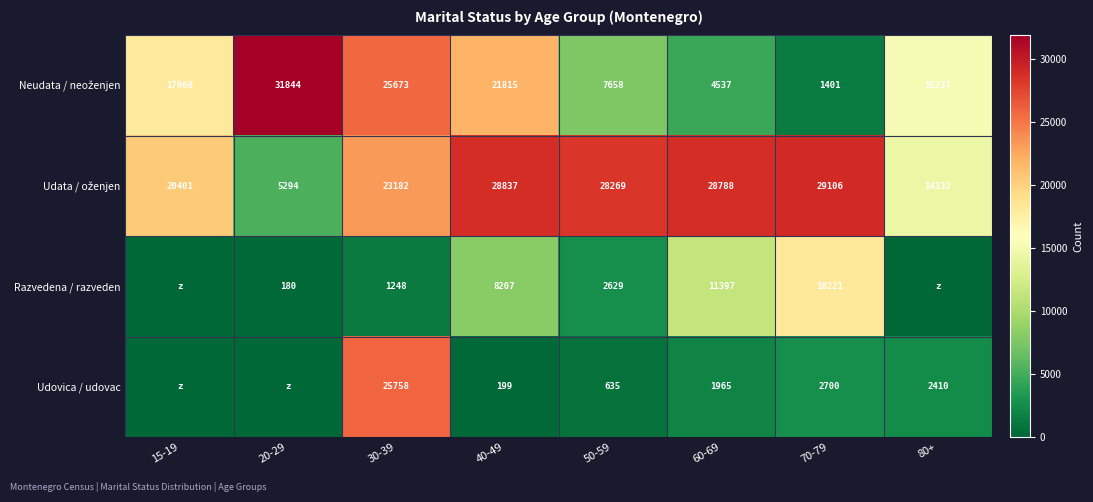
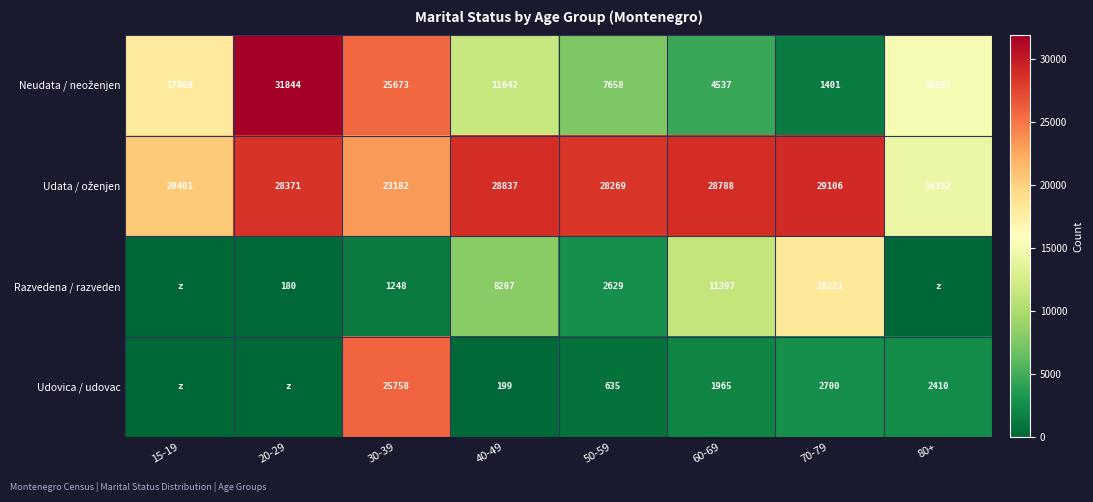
Neudata / neoženjen, 40-49: 21815 -> 11642
Udata / oženjen, 20-29: 5294 -> 28371
